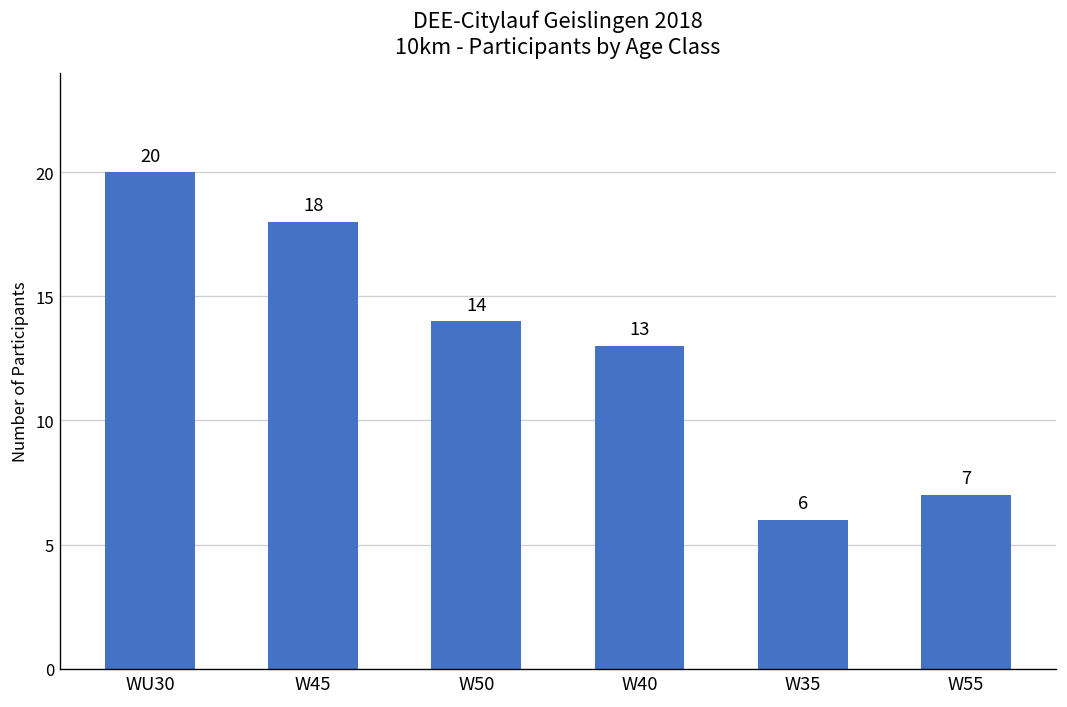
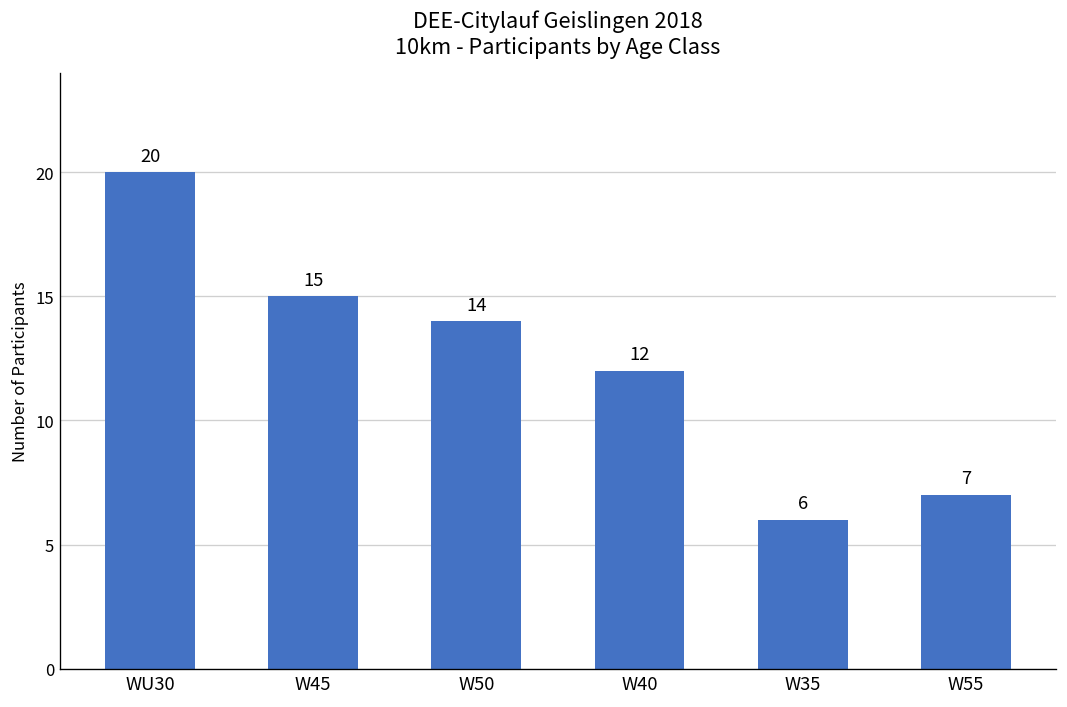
W45: 18 -> 15
W40: 13 -> 12
